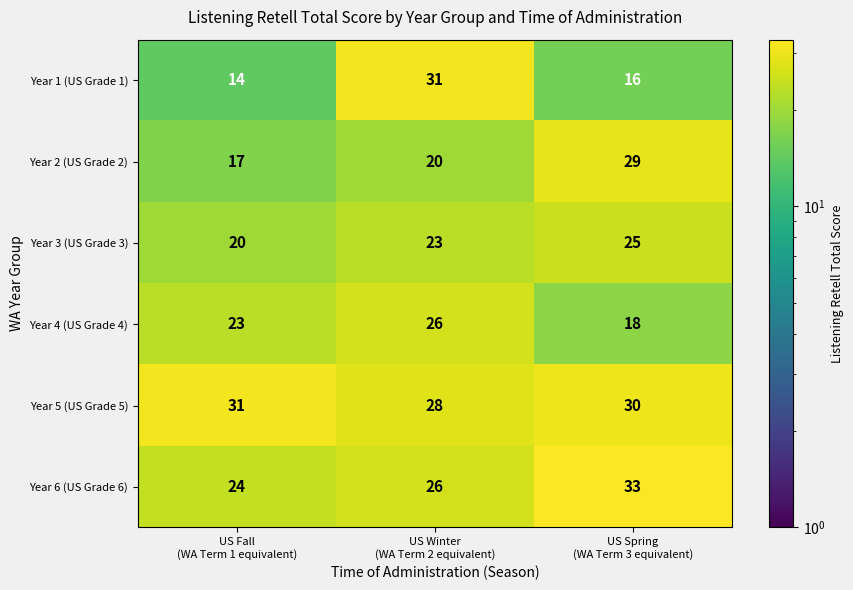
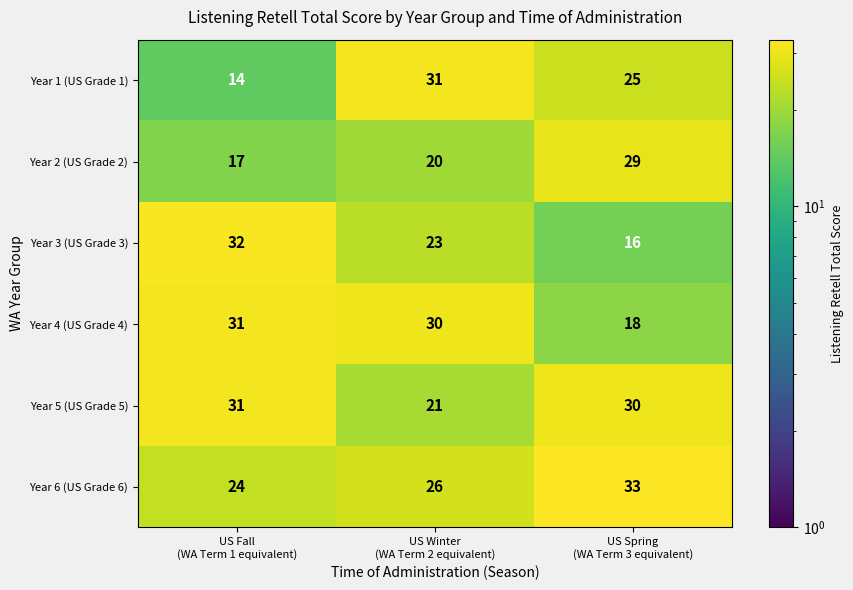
Year 1 (US Grade 1), US Spring (WA Term 3 equivalent): 16 -> 25
Year 3 (US Grade 3), US Fall (WA Term 1 equivalent): 20 -> 32
Year 3 (US Grade 3), US Spring (WA Term 3 equivalent): 25 -> 16
Year 4 (US Grade 4), US Fall (WA Term 1 equivalent): 23 -> 31
Year 4 (US Grade 4), US Winter (WA Term 2 equivalent): 26 -> 30
Year 5 (US Grade 5), US Winter (WA Term 2 equivalent): 28 -> 21
